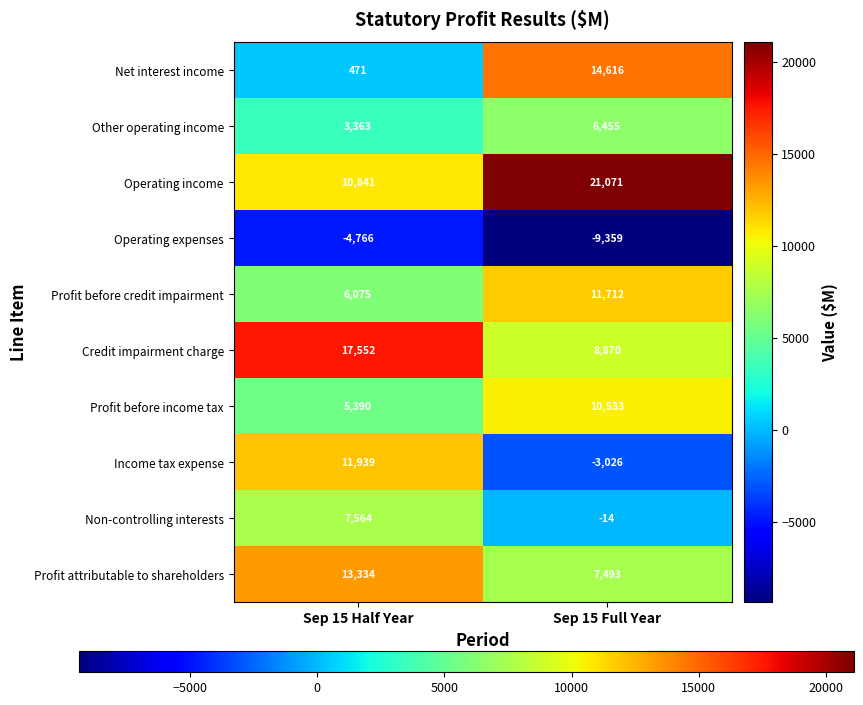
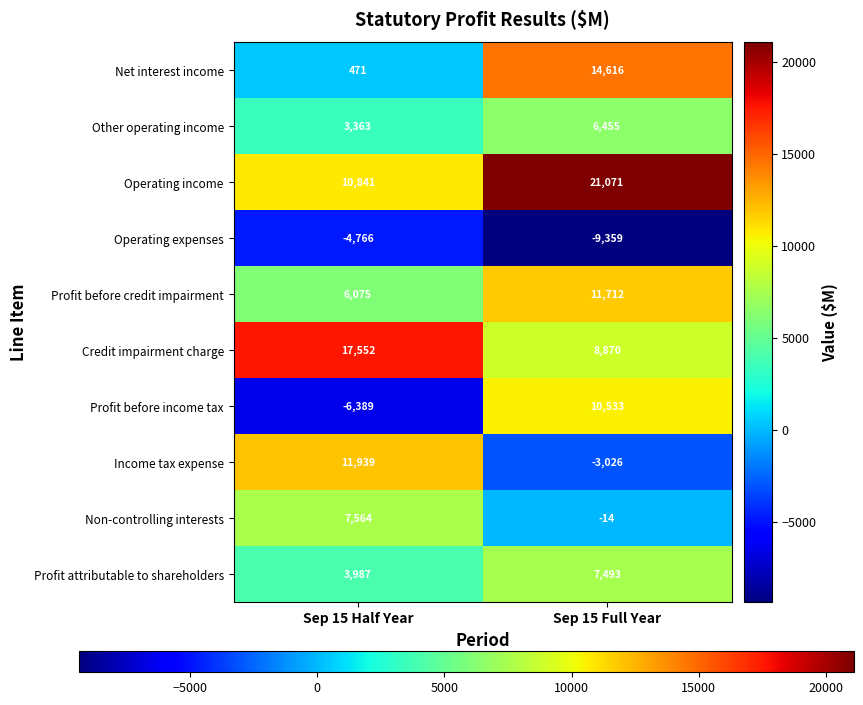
Profit before income tax, Sep 15 Half Year: 5,390 -> -6,389
Profit attributable to shareholders, Sep 15 Half Year: 13,334 -> 3,987
